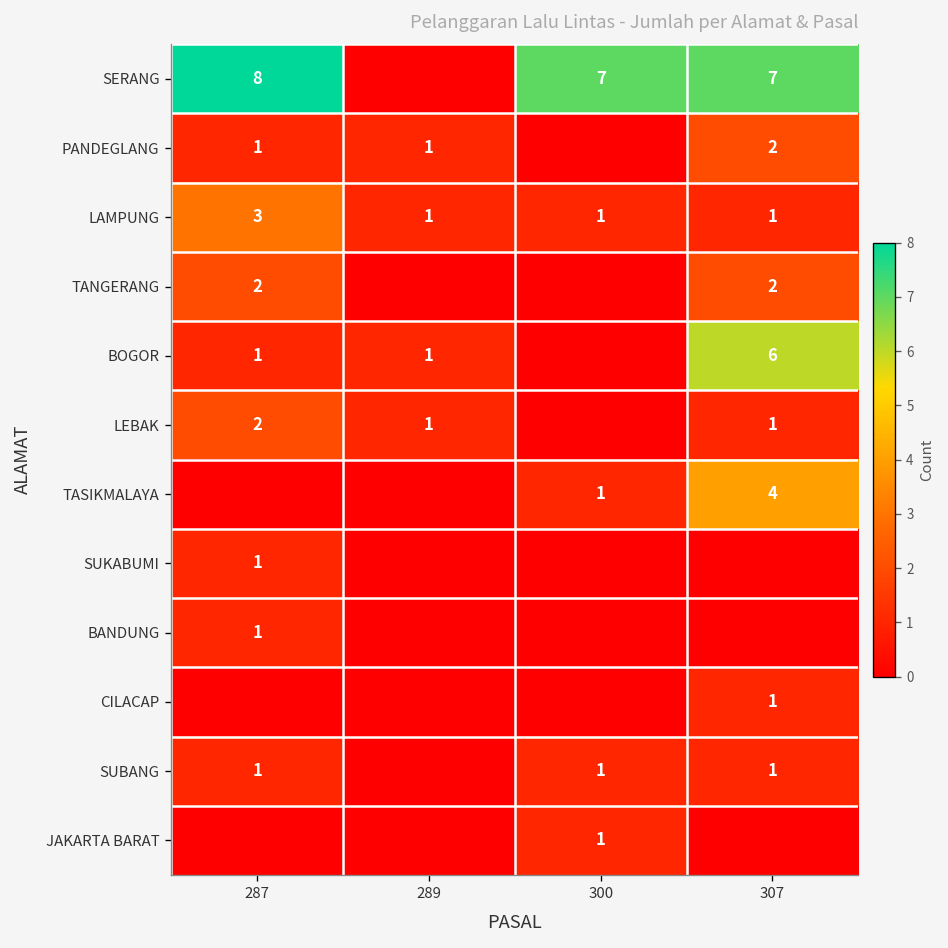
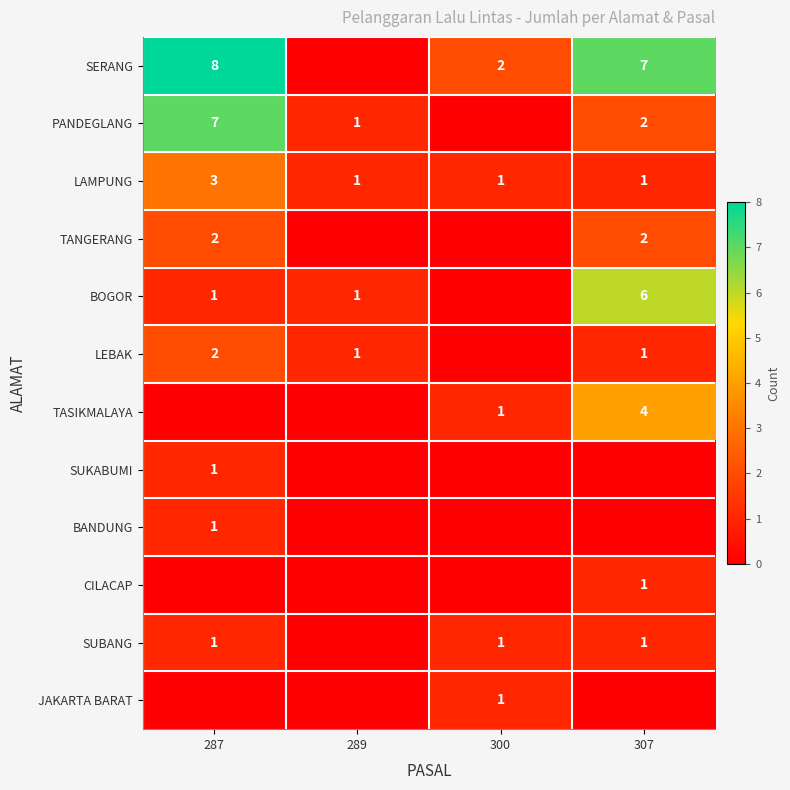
SERANG, 300: 7 -> 2
PANDEGLANG, 287: 1 -> 7
